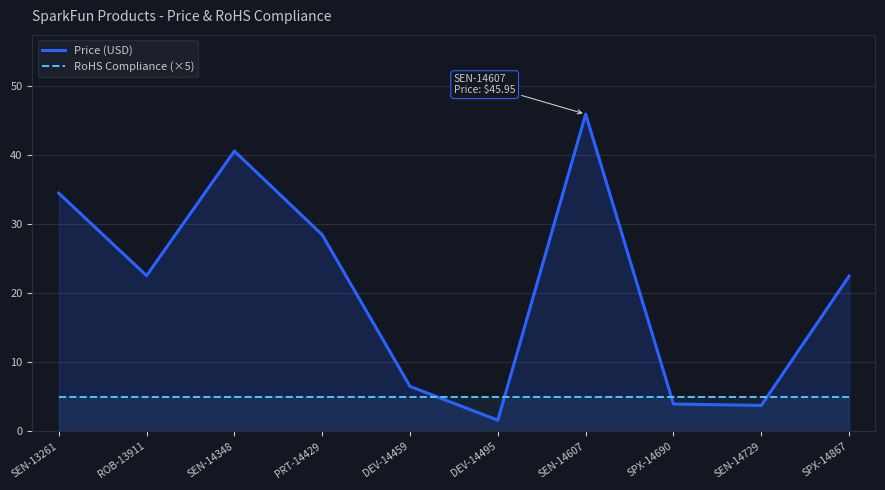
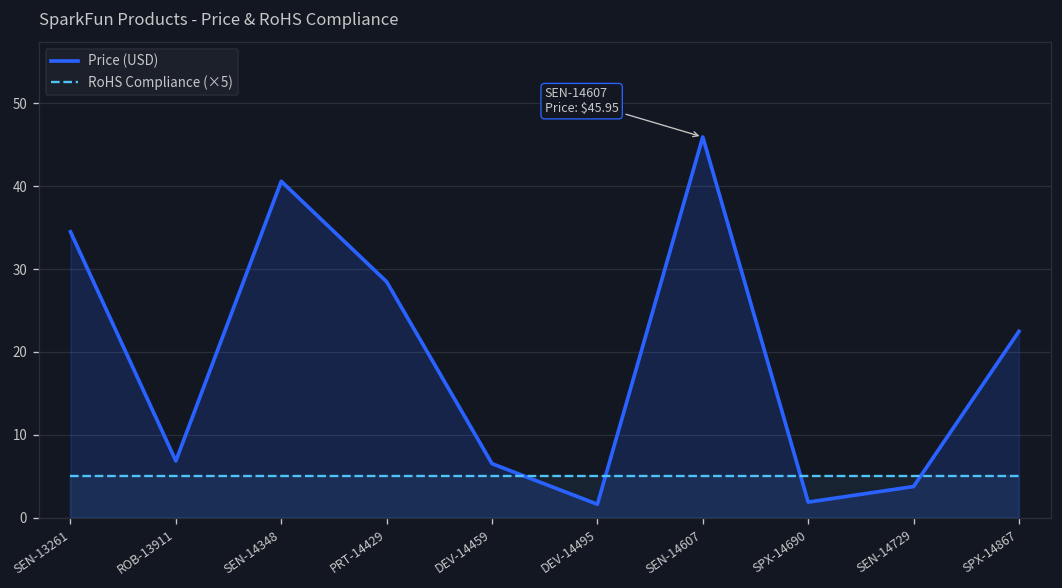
Price (USD), ROB-13911: 23 -> 7
Price (USD), SPX-14690: 4 -> 2
